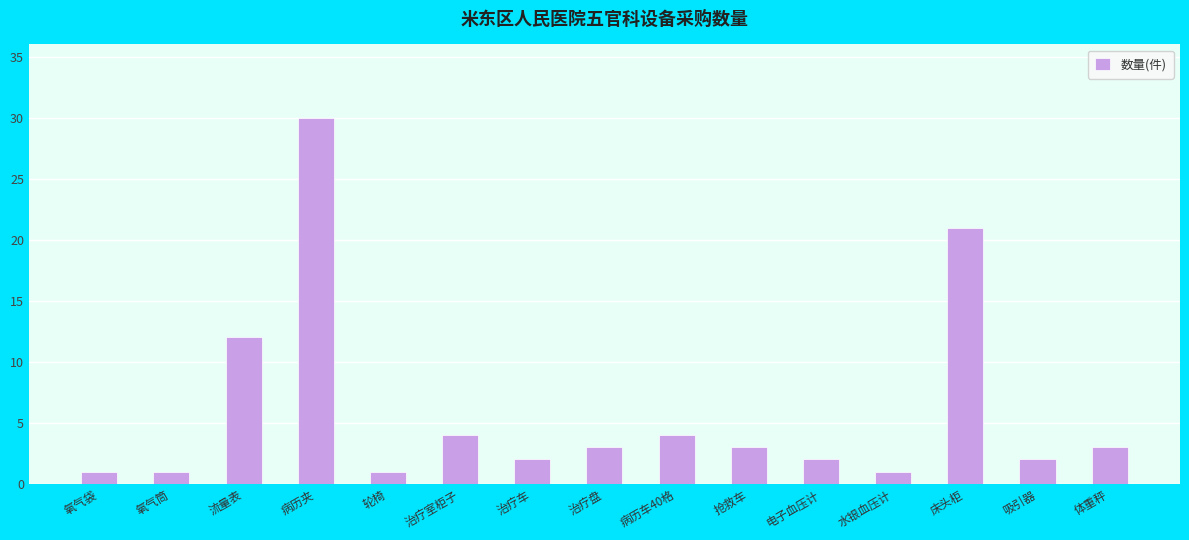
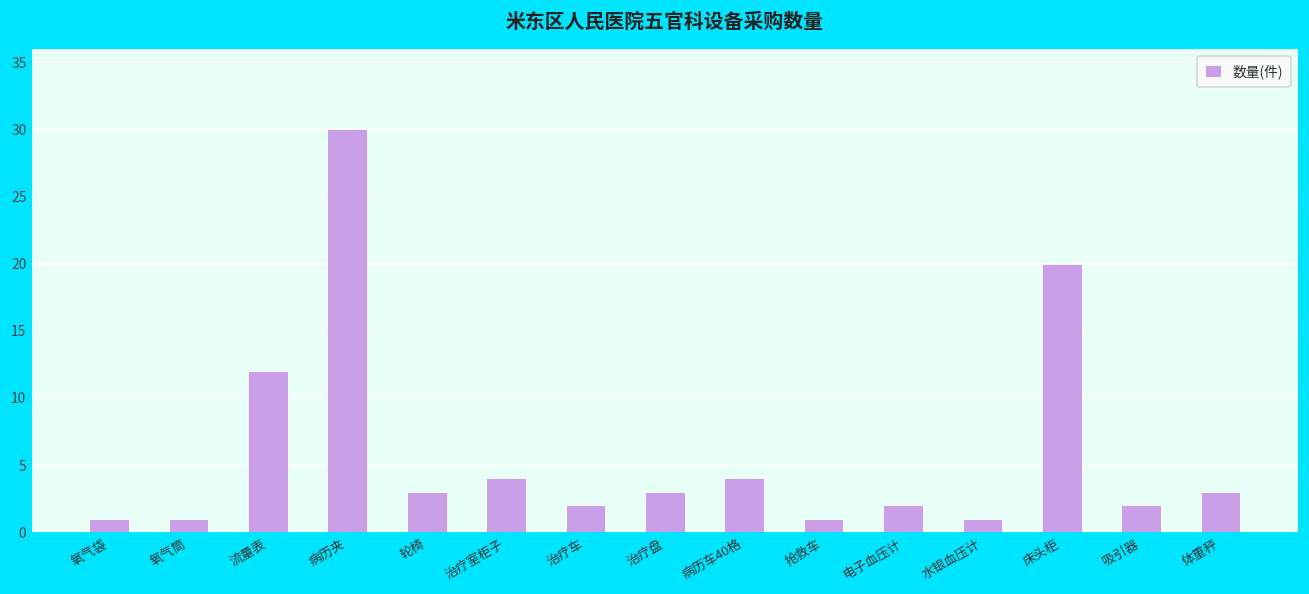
轮椅: 1 -> 3
抢救车: 3 -> 1
床头柜: 21 -> 20
